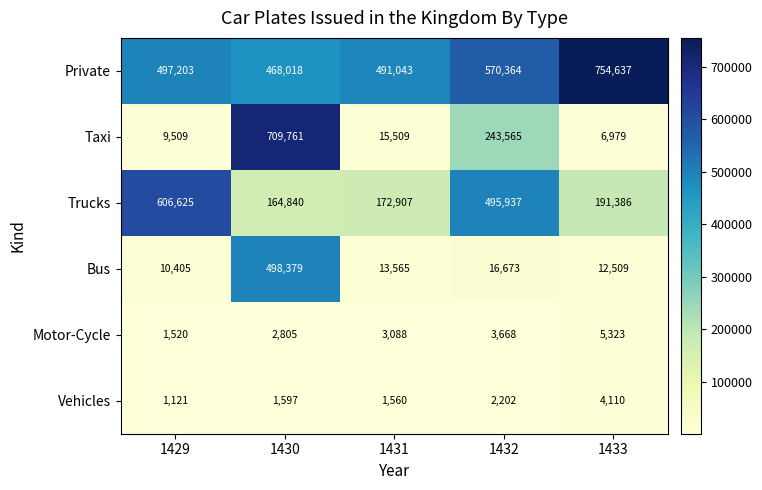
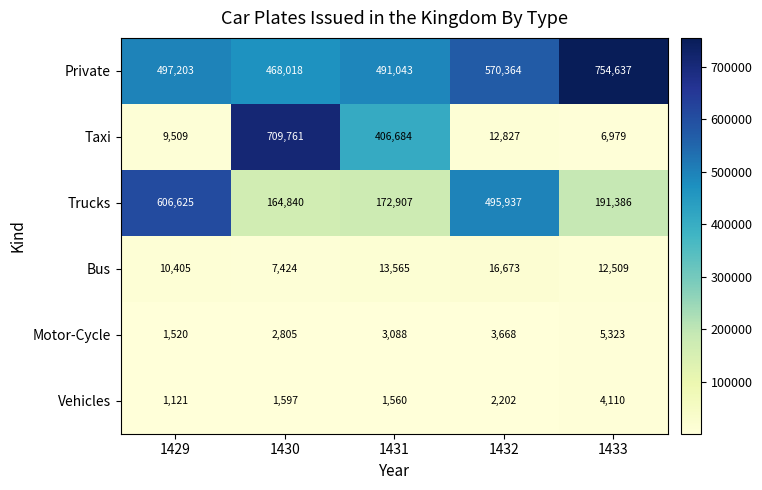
Taxi, 1431: 15,509 -> 406,684
Taxi, 1432: 243,565 -> 12,827
Bus, 1430: 498,379 -> 7,424
